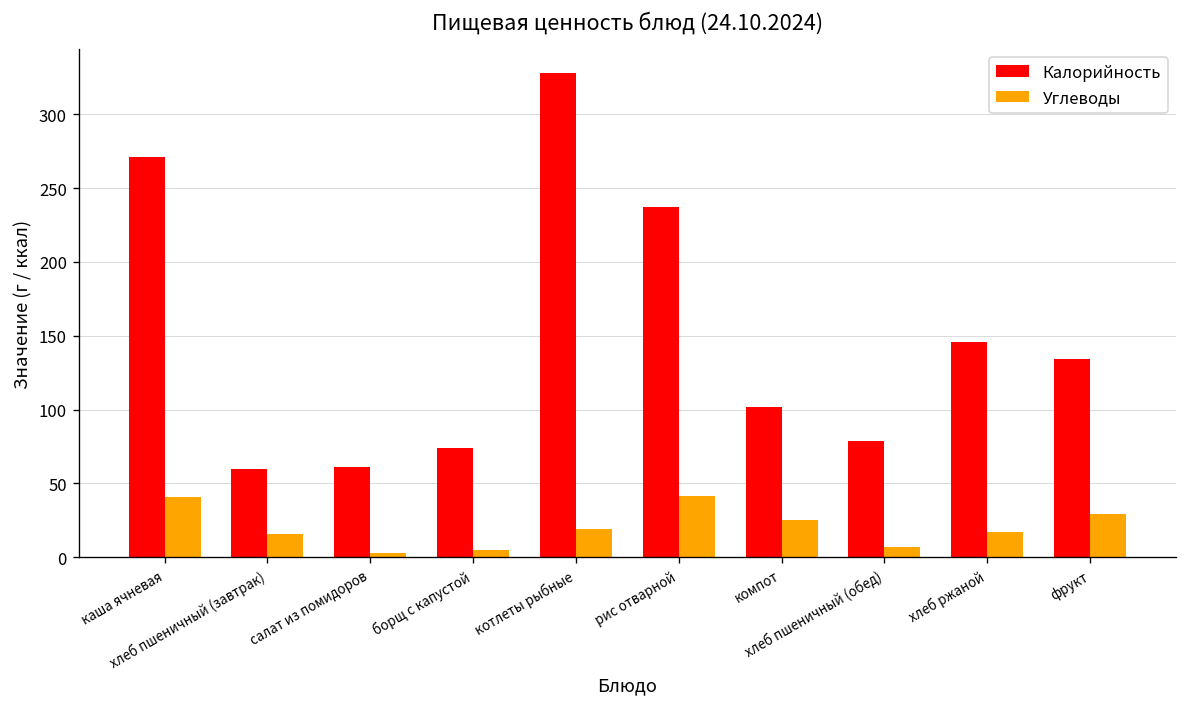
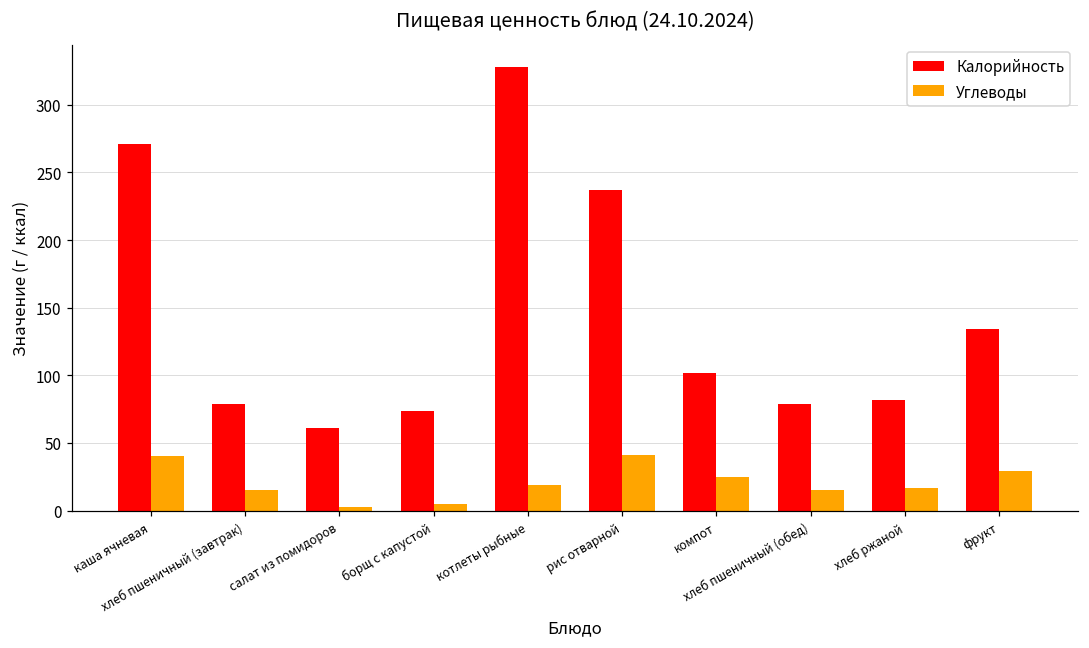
Калорийность, хлеб пшеничный (завтрак): 60 -> 79
Углеводы, хлеб пшеничный (обед): 7 -> 15
Калорийность, хлеб ржаной: 146 -> 82
